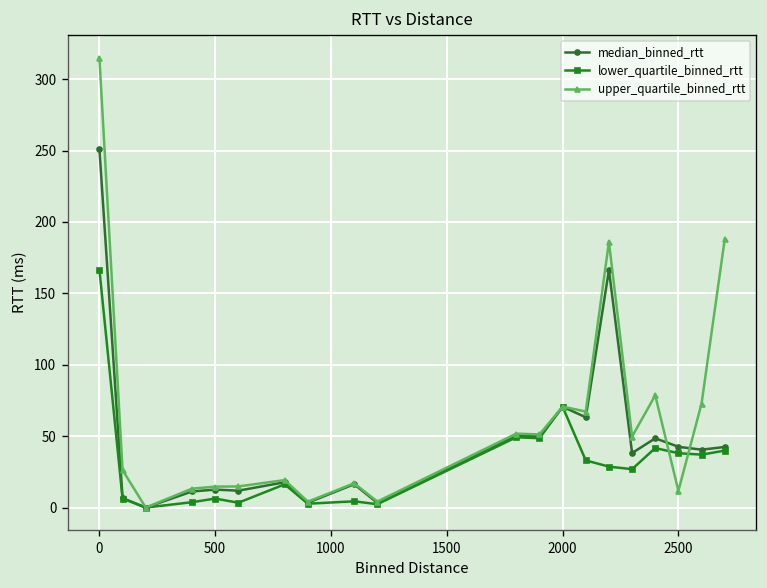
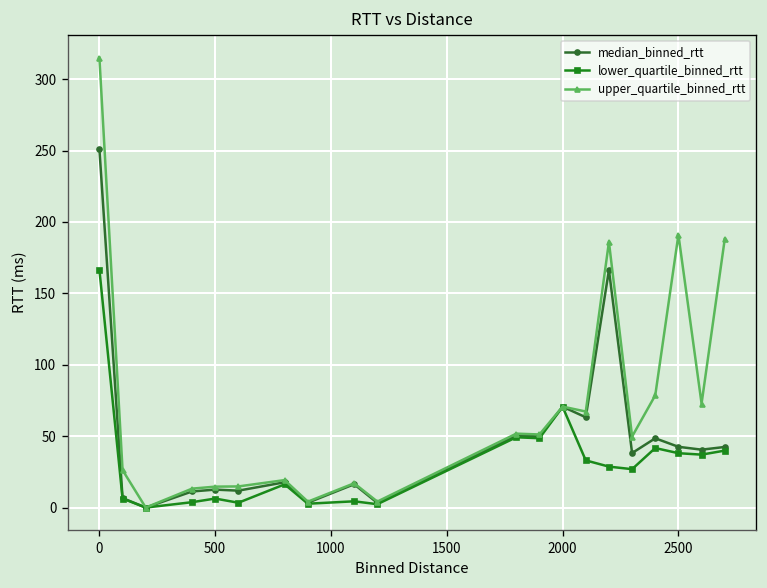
upper_quartile_binned_rtt, 2500: 12 -> 191
